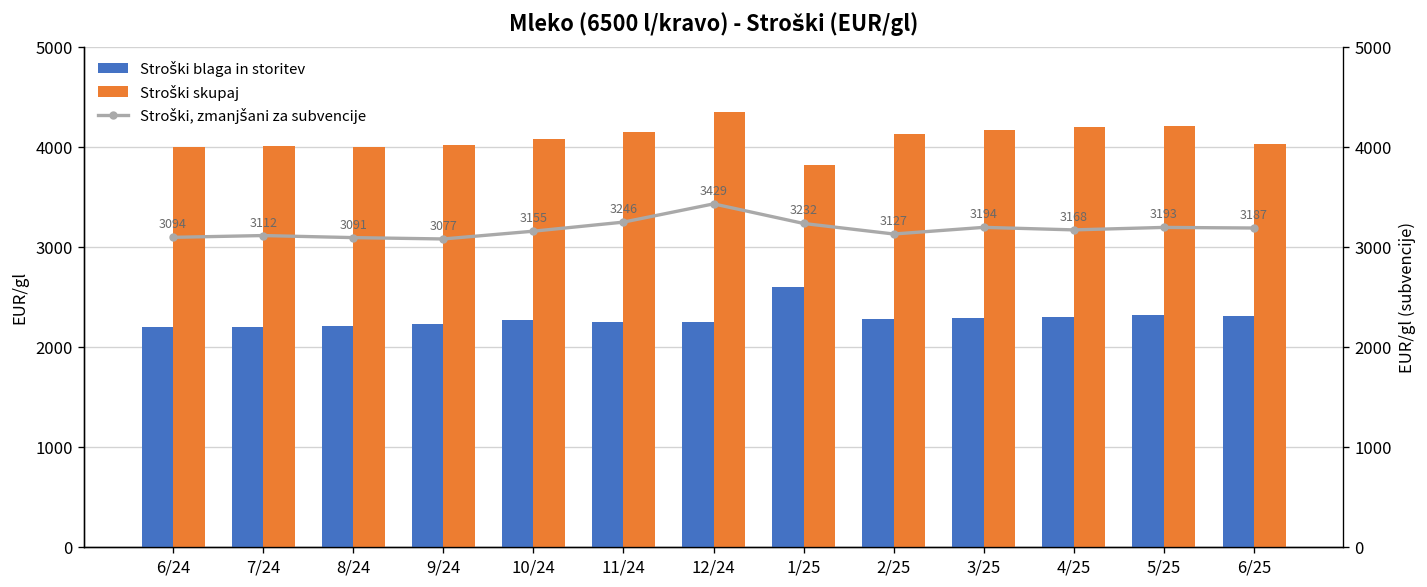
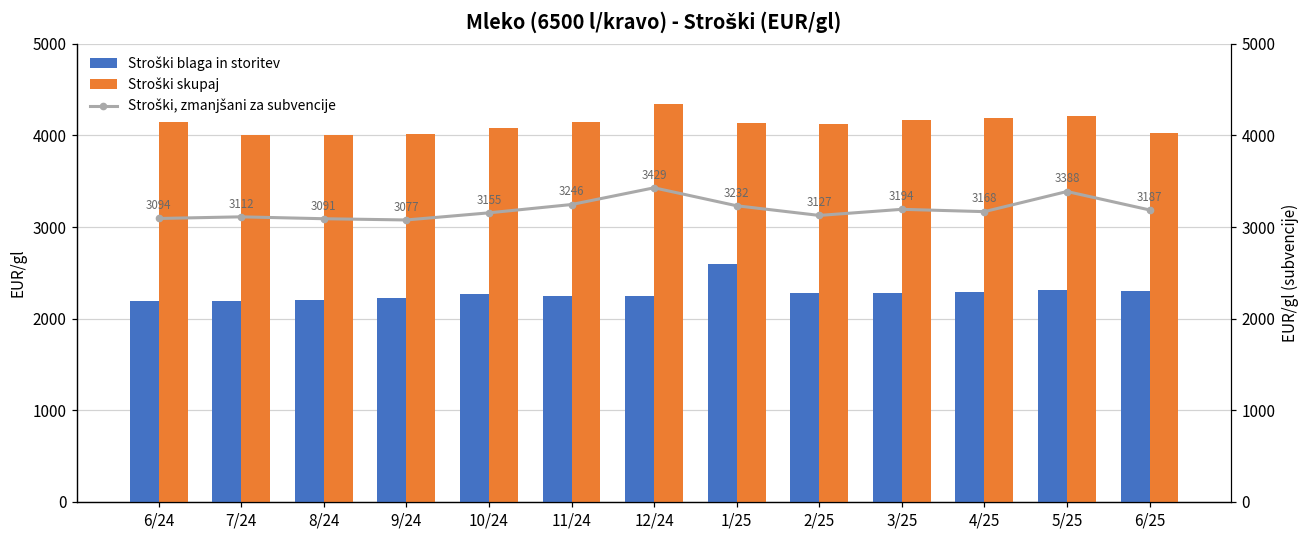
Stroški skupaj, 6/24: 4000 -> 4100
Stroški skupaj, 1/25: 3800 -> 4100
Stroški, zmanjšani za subvencije, 5/25: 3193 -> 3388
